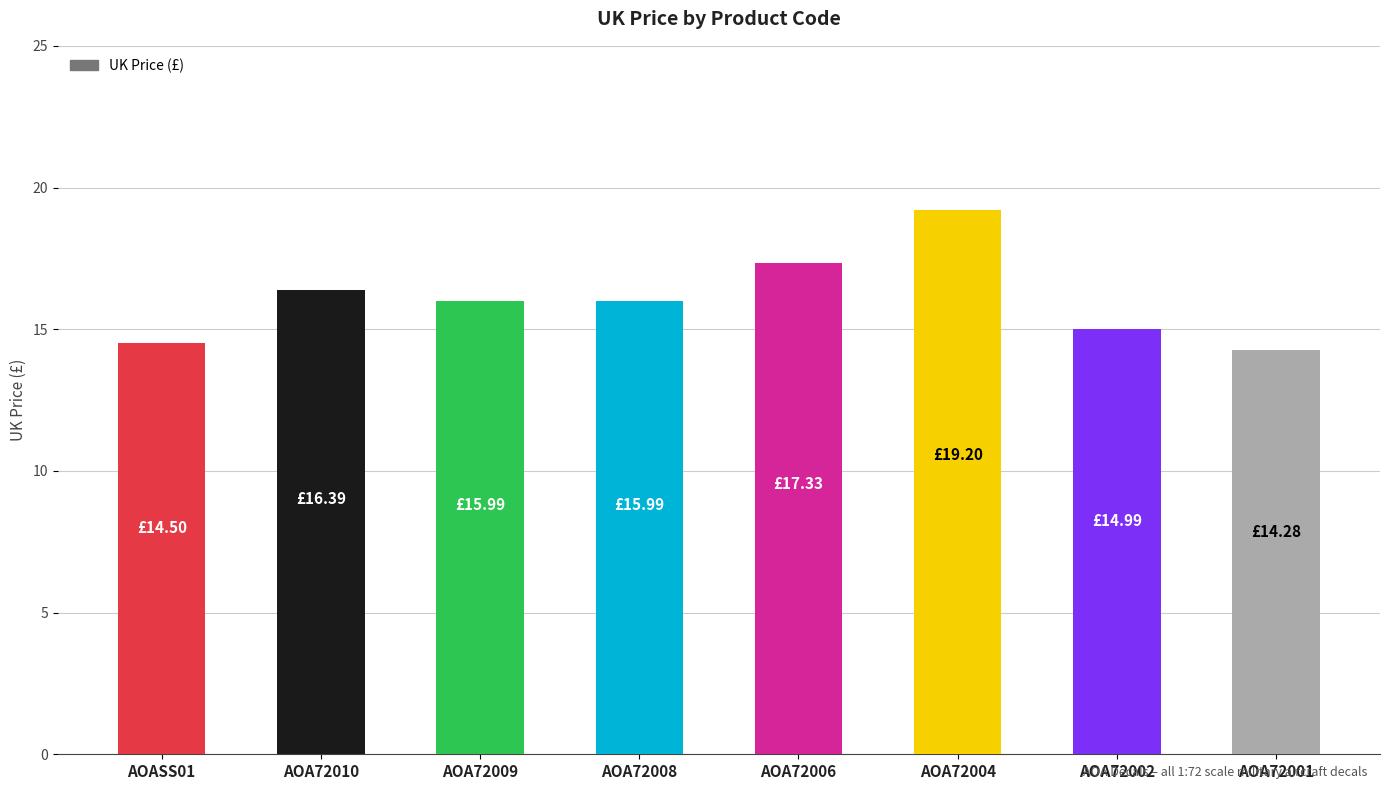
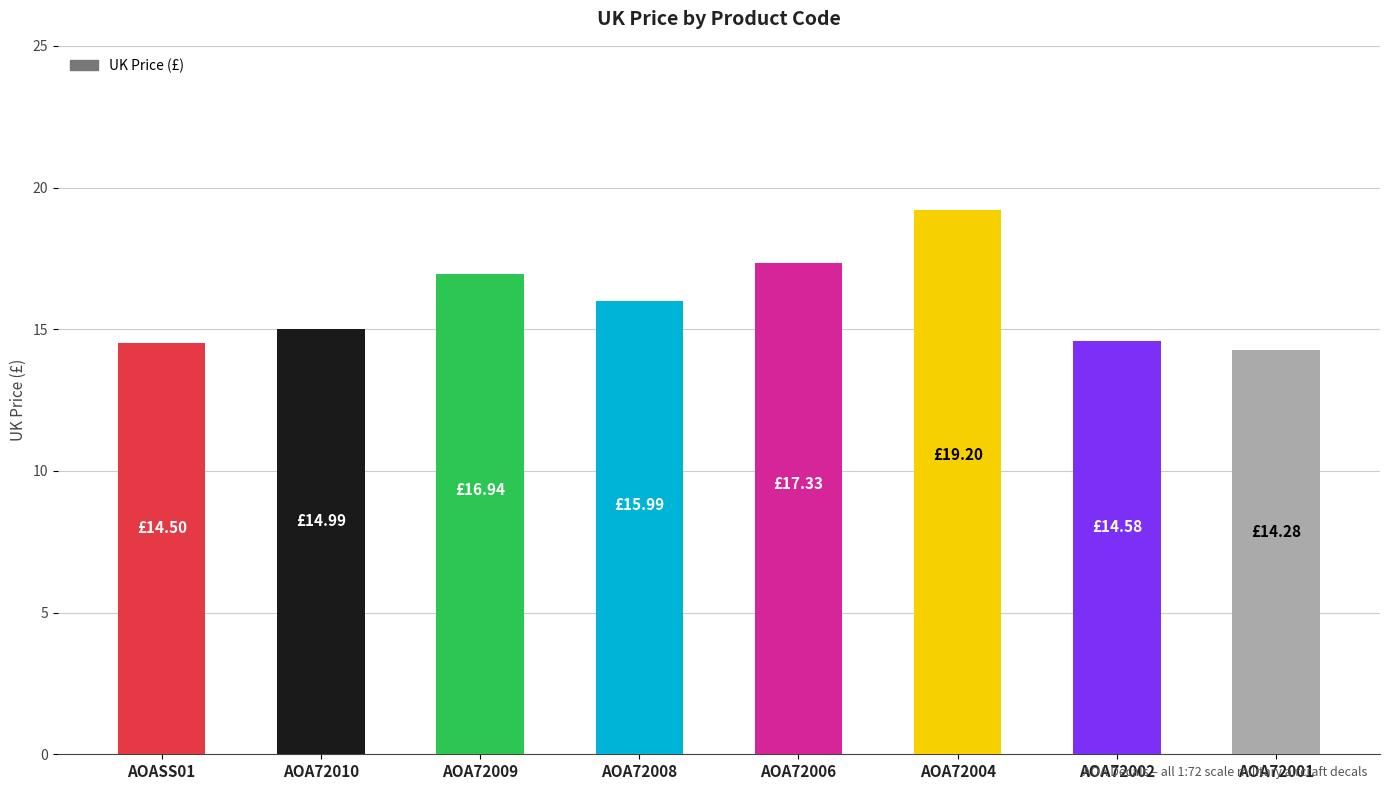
AOA72010: £16.39 -> £14.99
AOA72009: £15.99 -> £16.94
AOA72002: £14.99 -> £14.58
